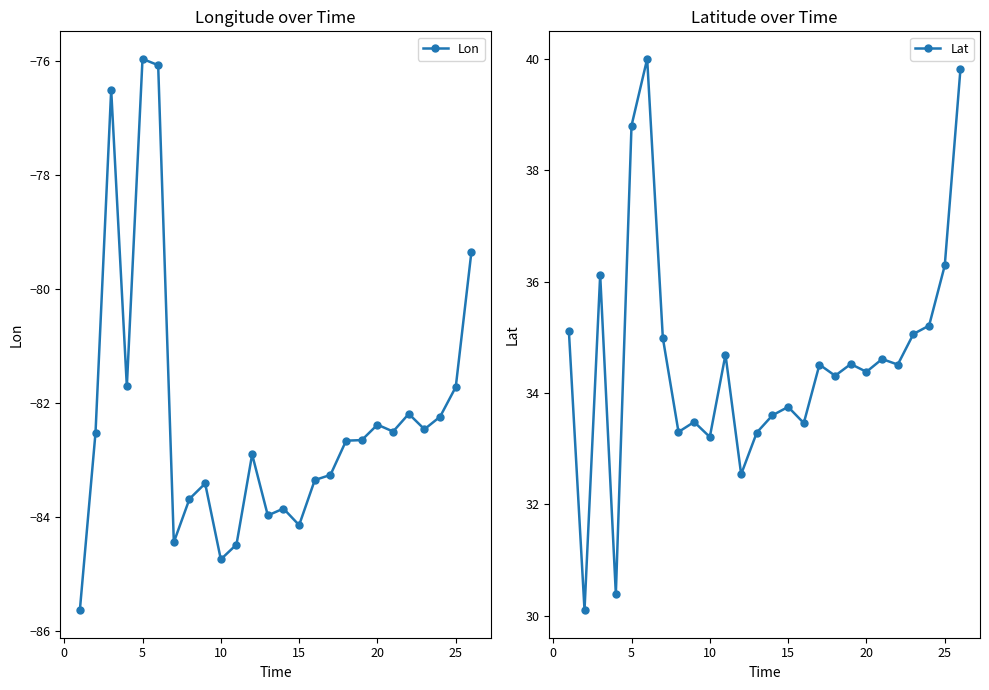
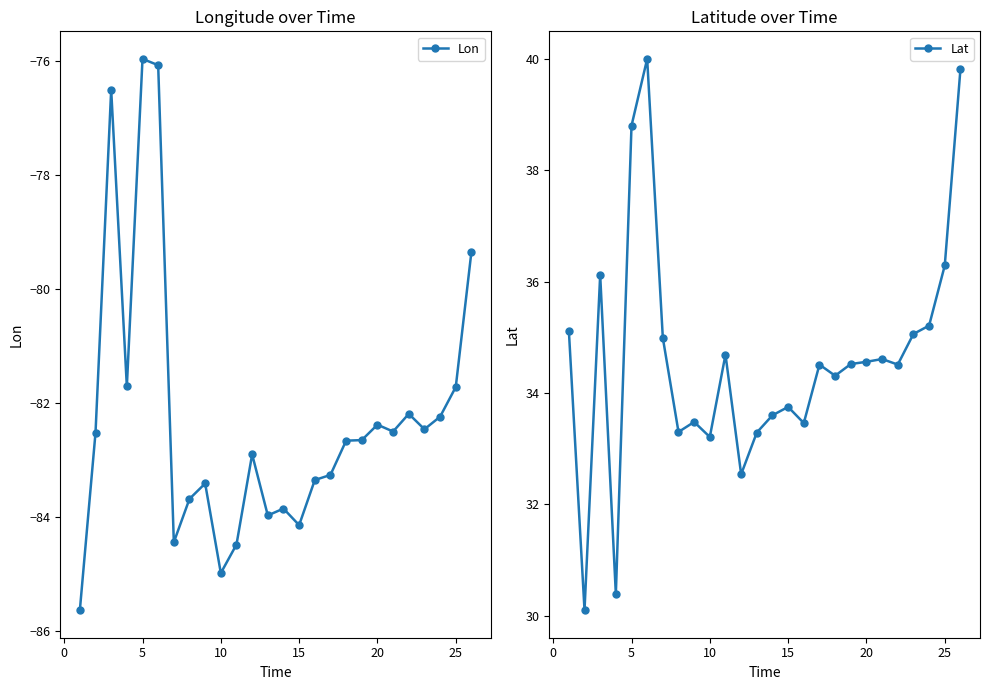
Longitude over Time, 10: -84.7 -> -85.0
Latitude over Time, 20: 34.4 -> 34.6
